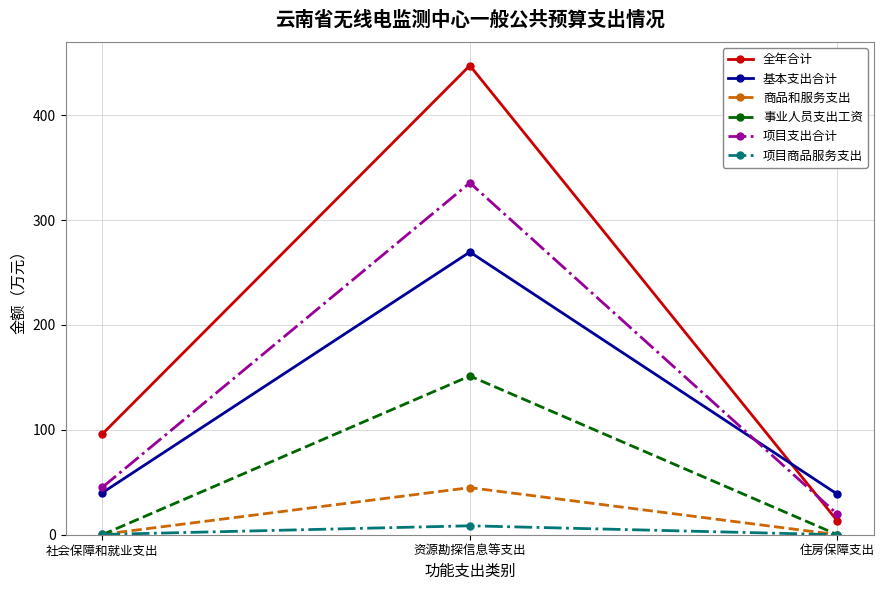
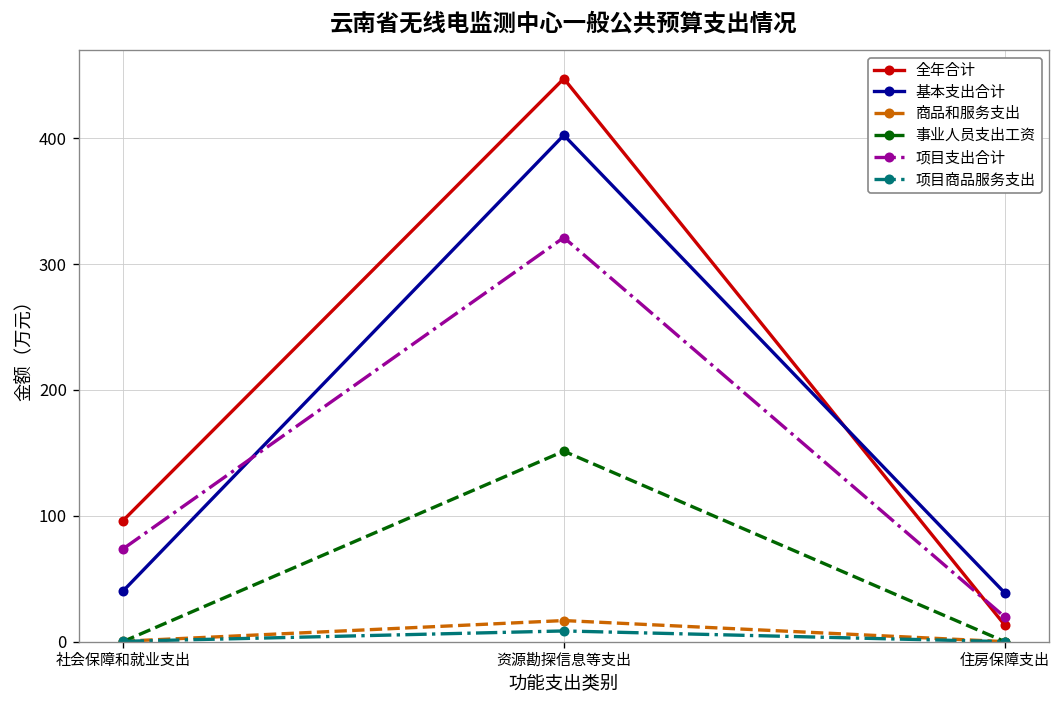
项目支出合计, 社会保障和就业支出: 45 -> 74
基本支出合计, 资源勘探信息等支出: 270 -> 402
商品和服务支出, 资源勘探信息等支出: 45 -> 17
项目支出合计, 资源勘探信息等支出: 336 -> 321
